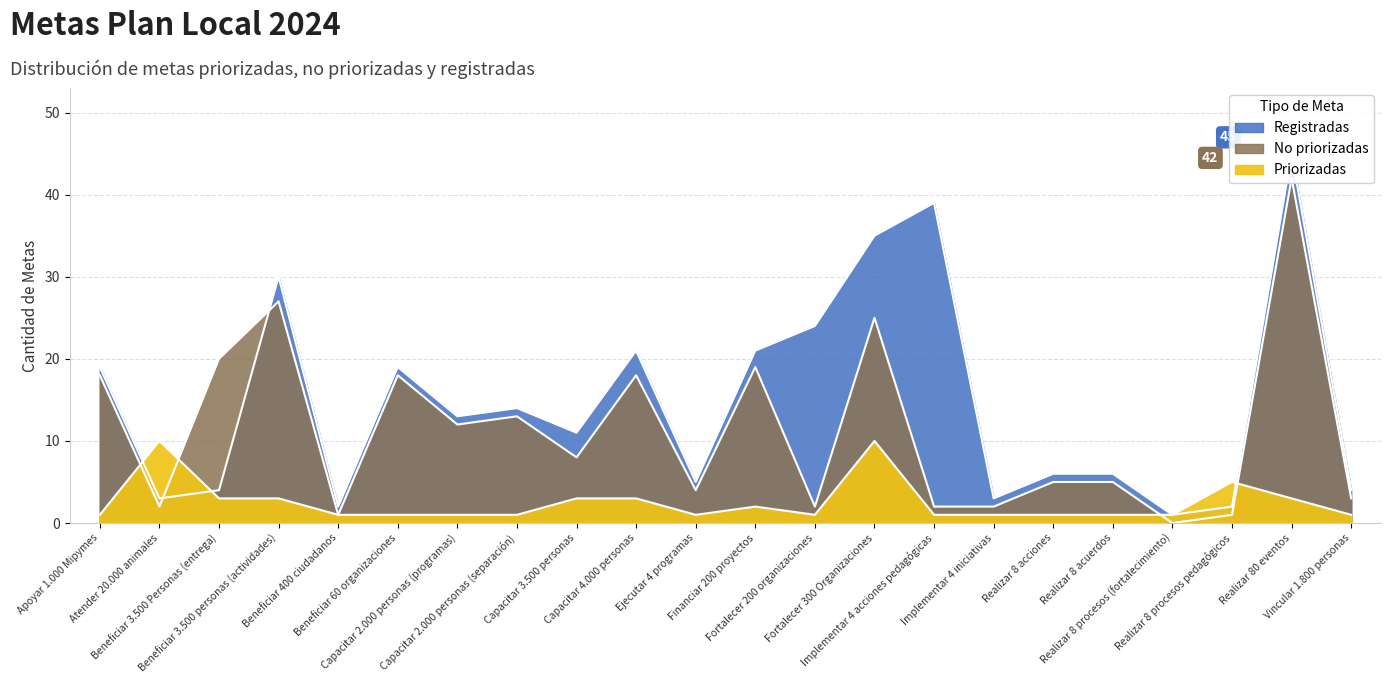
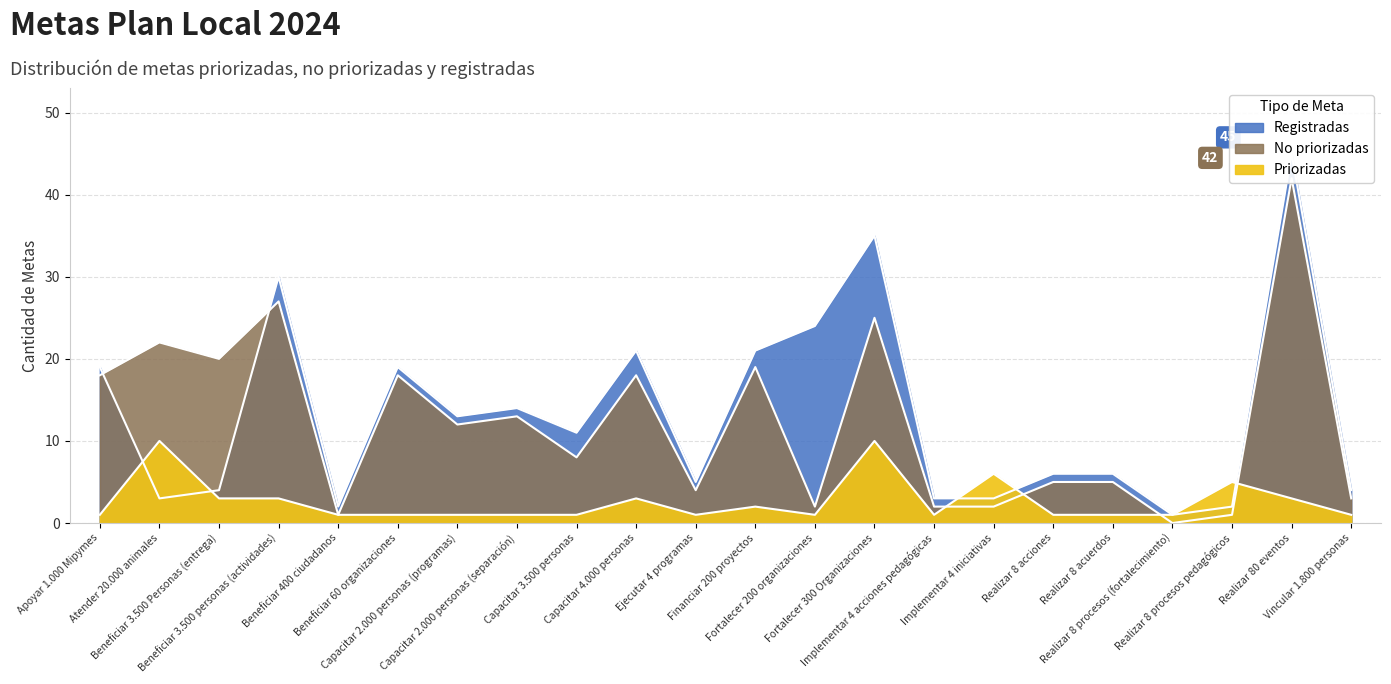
No priorizadas, Atender 20.000 animales: 2 -> 22
Priorizadas, Capacitar 3.500 personas: 3 -> 1
Registradas, Implementar 4 acciones pedagógicas: 39 -> 3
Priorizadas, Implementar 4 iniciativas: 1 -> 6
